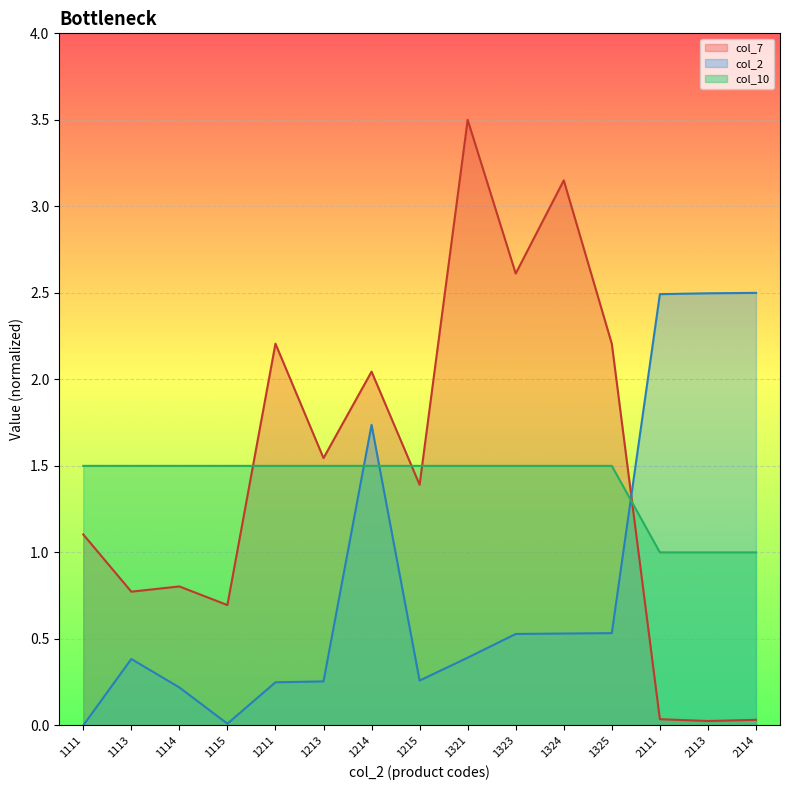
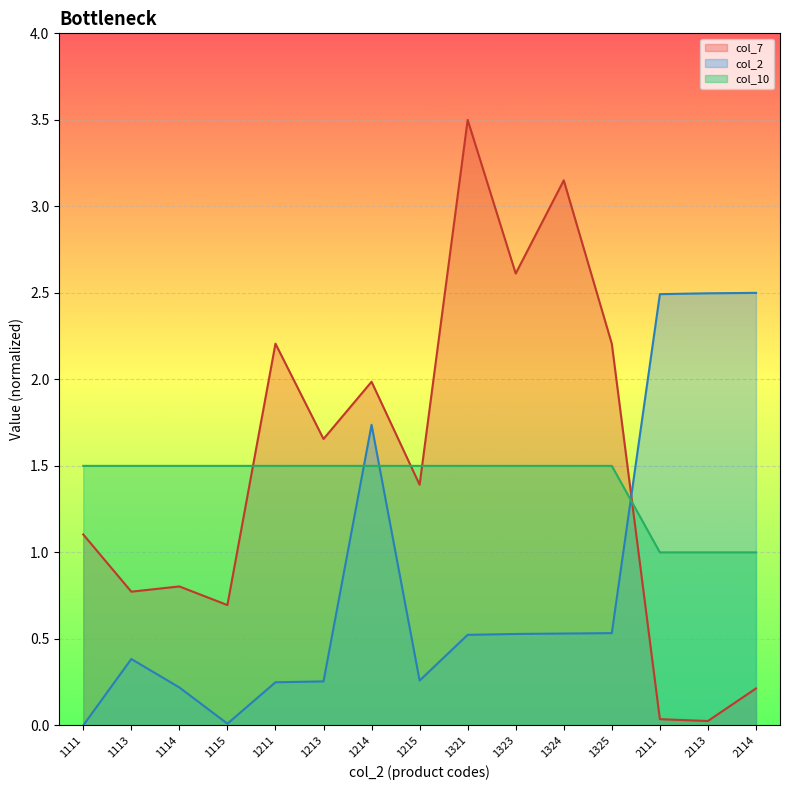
col_7, 1213: 1.54 -> 1.66
col_7, 1214: 2.04 -> 1.99
col_2, 1321: 0.39 -> 0.52
col_7, 2114: 0.03 -> 0.21
